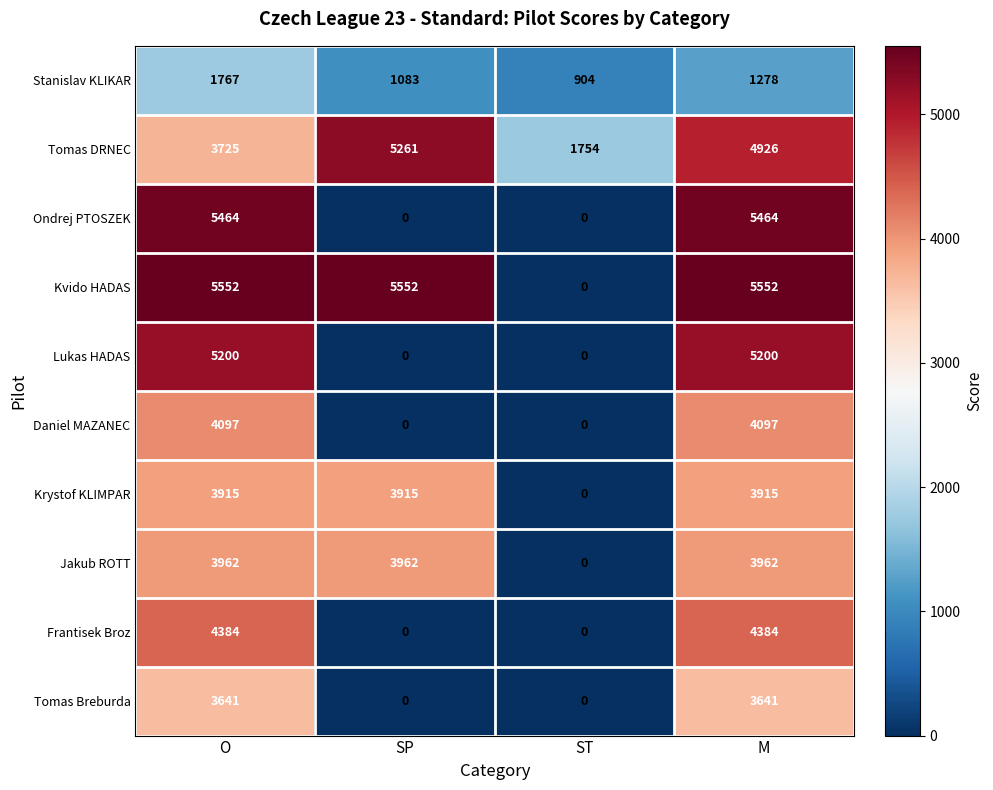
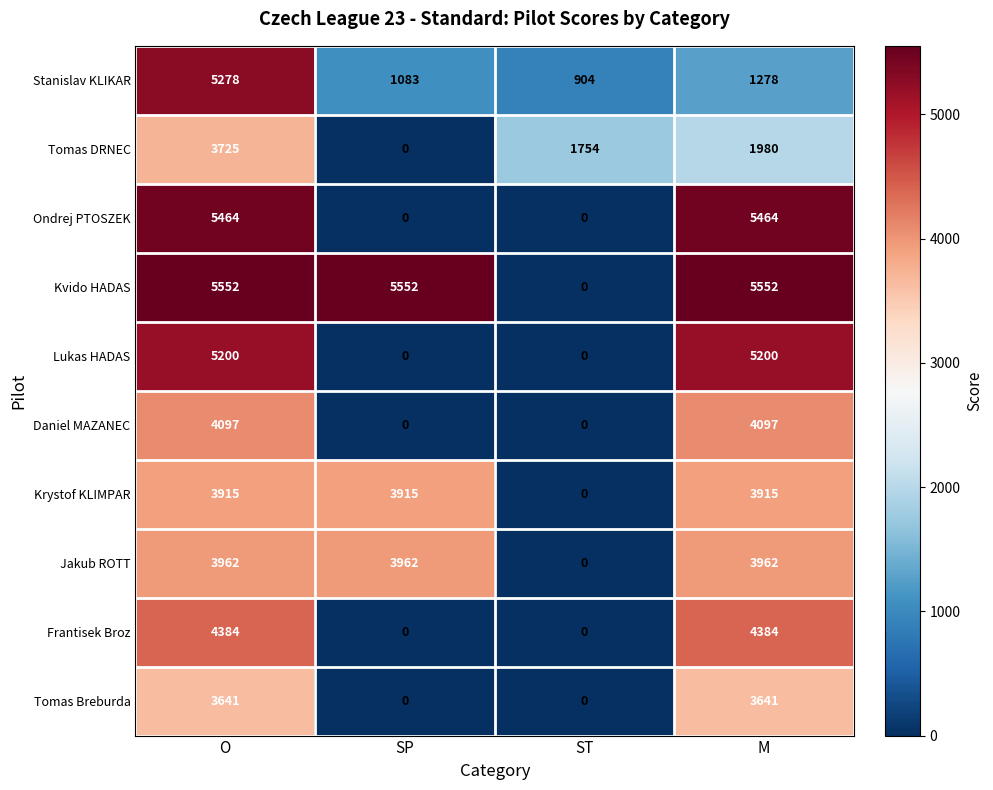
Stanislav KLIKAR, O: 1767 -> 5278
Tomas DRNEC, SP: 5261 -> 0
Tomas DRNEC, M: 4926 -> 1980
